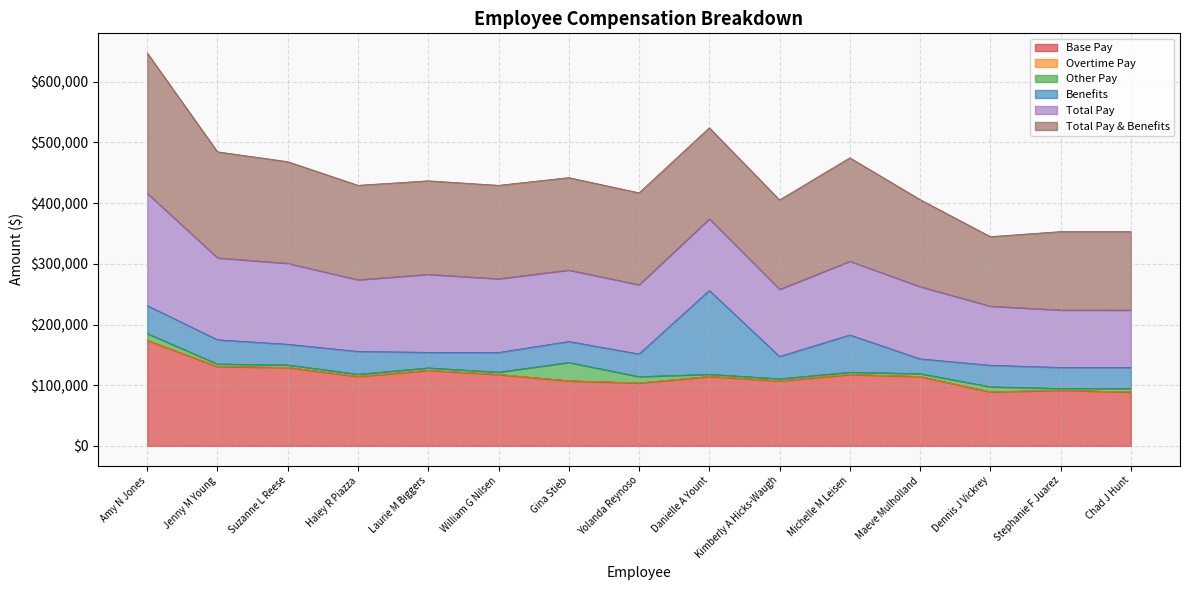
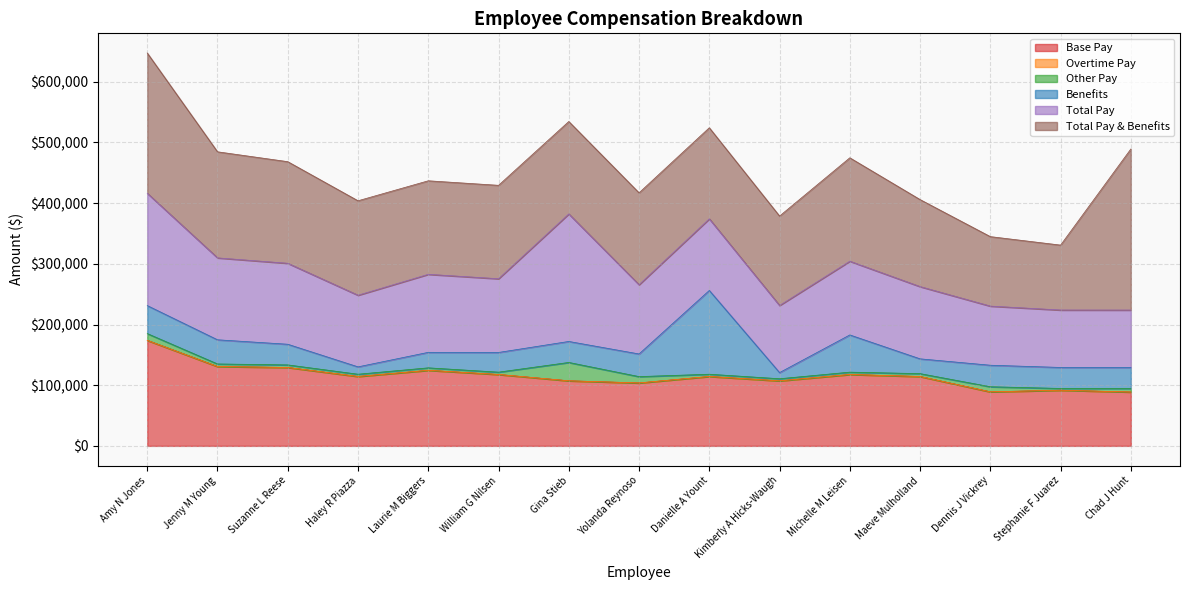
Benefits, Haley R Piazza: $40,000 -> $10,000
Total Pay, Gina Stieb: $120,000 -> $210,000
Benefits, Kimberly A Hicks-Waugh: $40,000 -> $10,000
Total Pay & Benefits, Stephanie F Juarez: $130,000 -> $110,000
Total Pay & Benefits, Chad J Hunt: $130,000 -> $270,000
